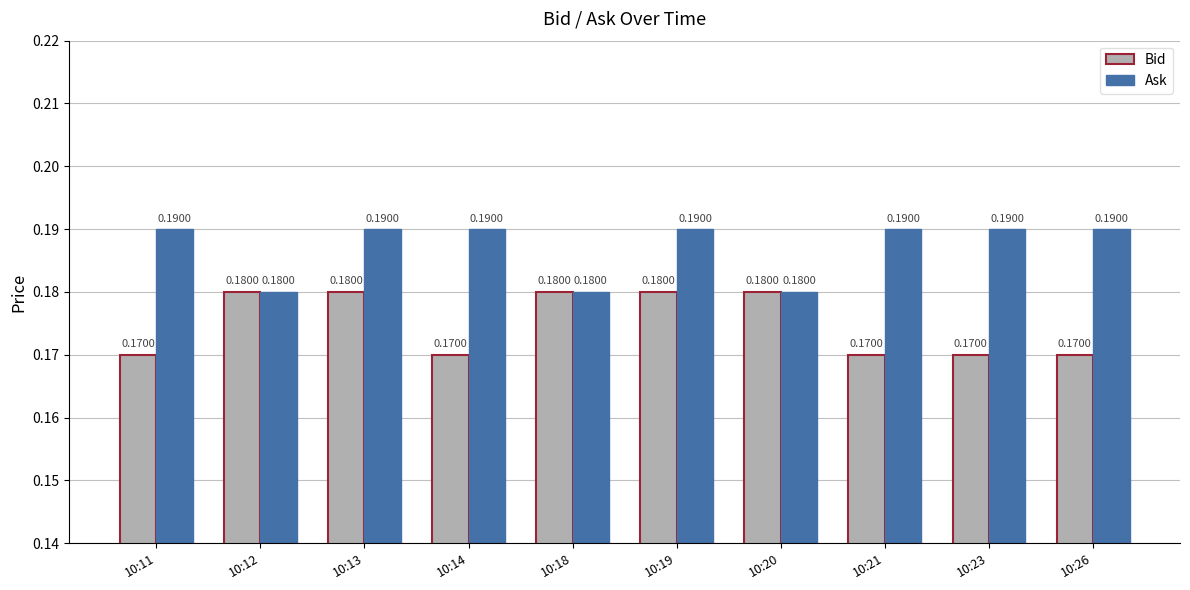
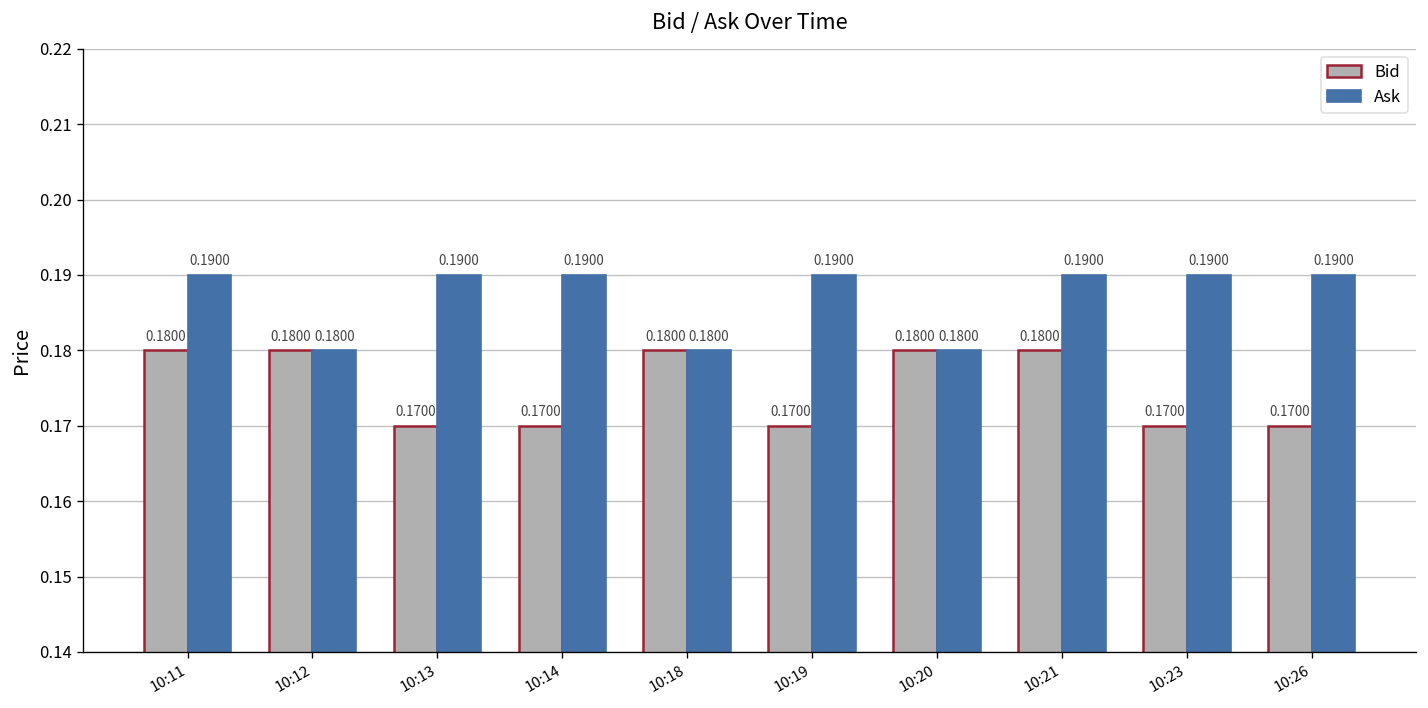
Bid, 10:11: 0.1700 -> 0.1800
Bid, 10:13: 0.1800 -> 0.1700
Bid, 10:19: 0.1800 -> 0.1700
Bid, 10:21: 0.1700 -> 0.1800
